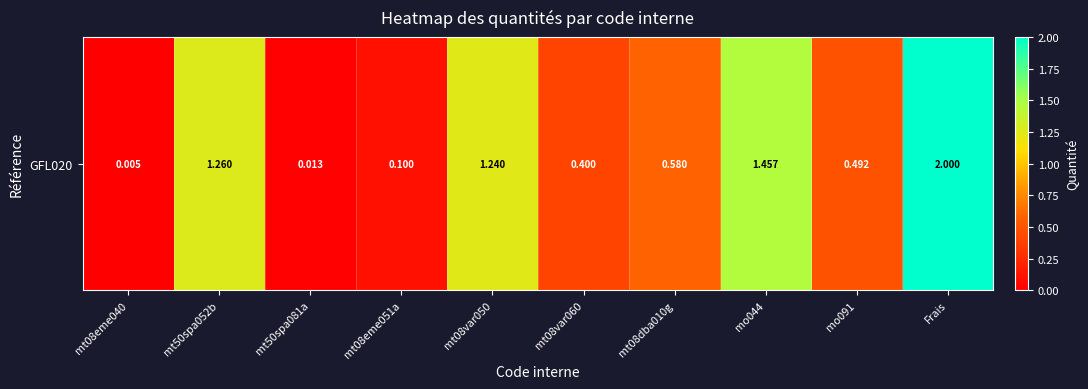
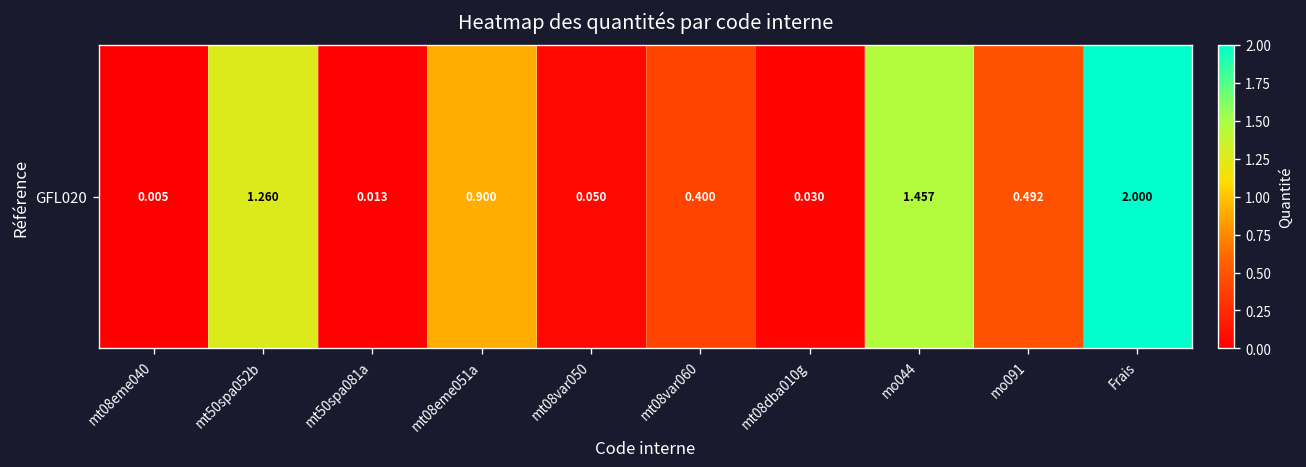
GFL020, mt08eme051a: 0.100 -> 0.900
GFL020, mt08var050: 1.240 -> 0.050
GFL020, mt08dba010g: 0.580 -> 0.030
